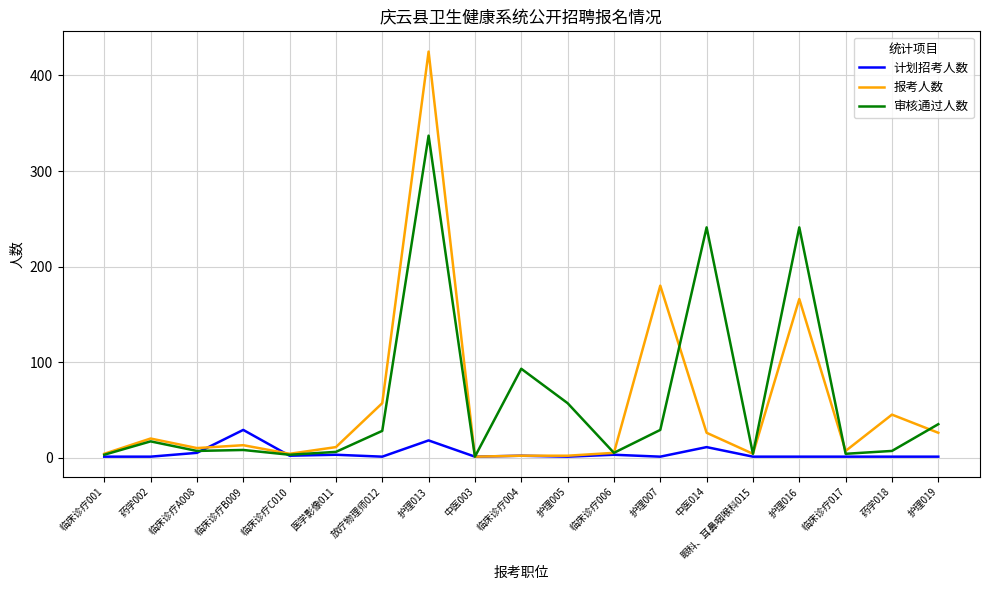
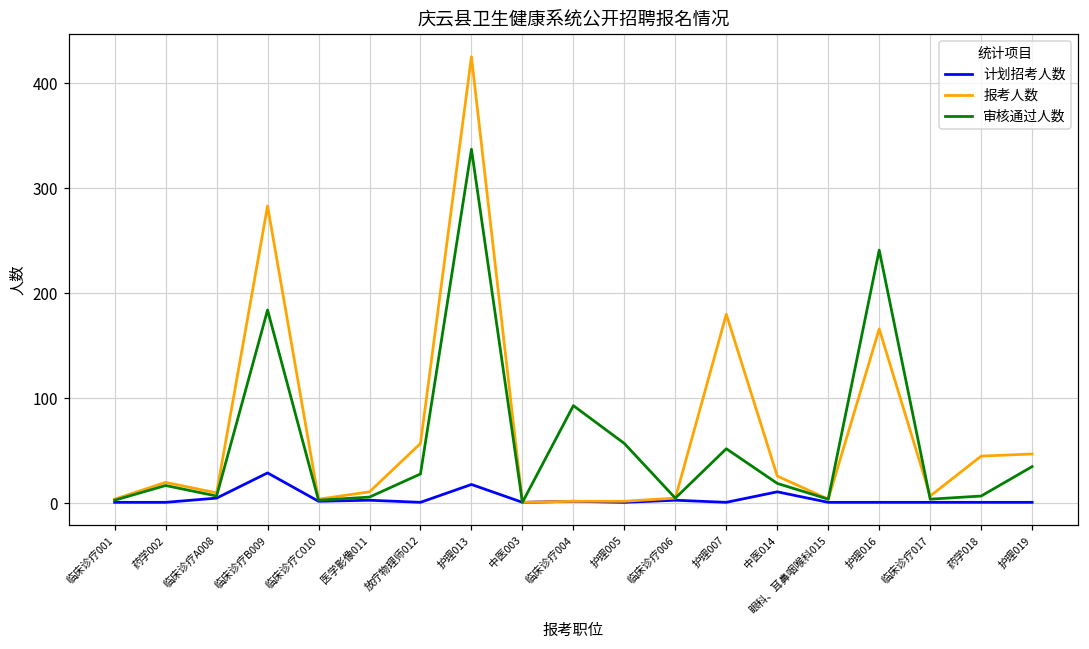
报考人数, 临床诊疗B009: 10 -> 280
审核通过人数, 临床诊疗B009: 10 -> 180
审核通过人数, 护理007: 30 -> 50
审核通过人数, 中医014: 240 -> 20
报考人数, 护理019: 30 -> 50
